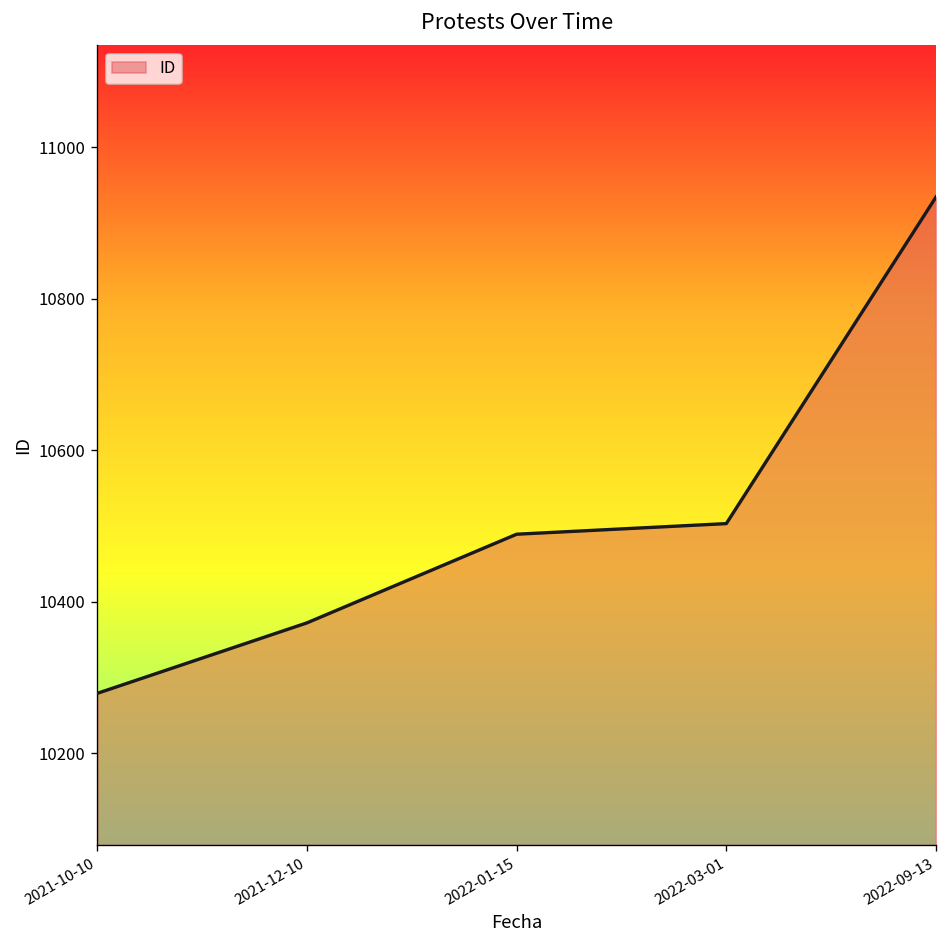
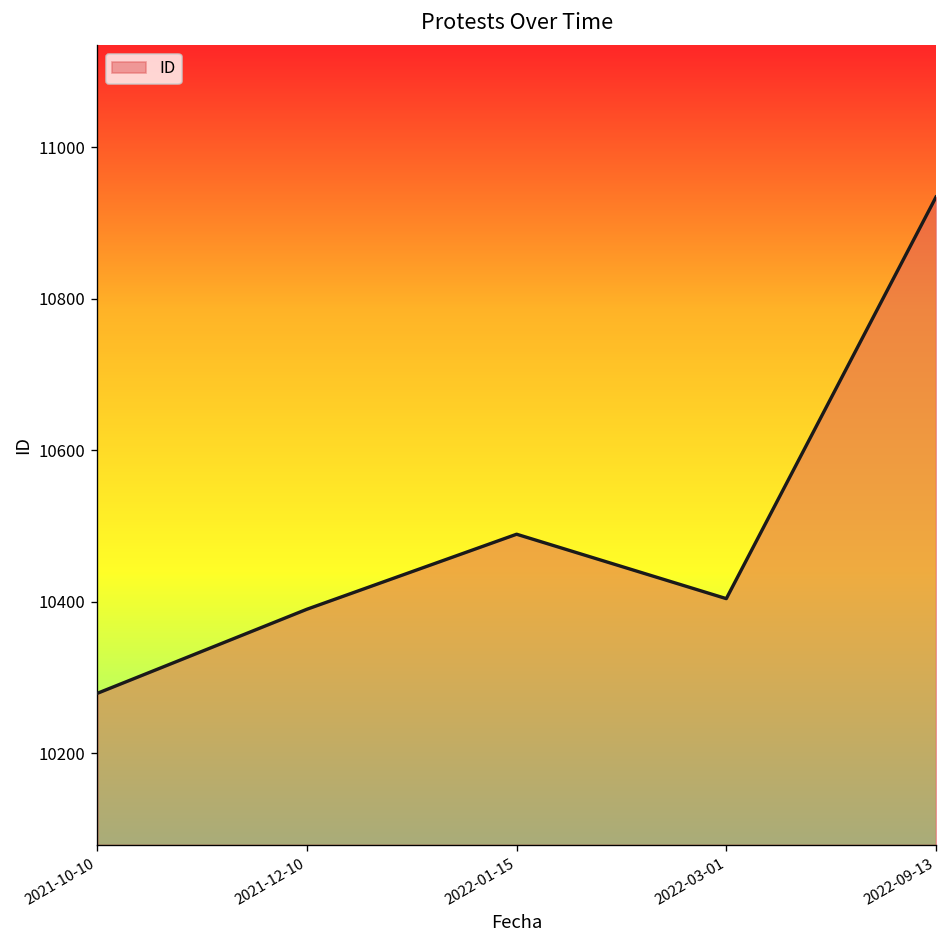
2021-12-10: 10370 -> 10390
2022-03-01: 10500 -> 10400
